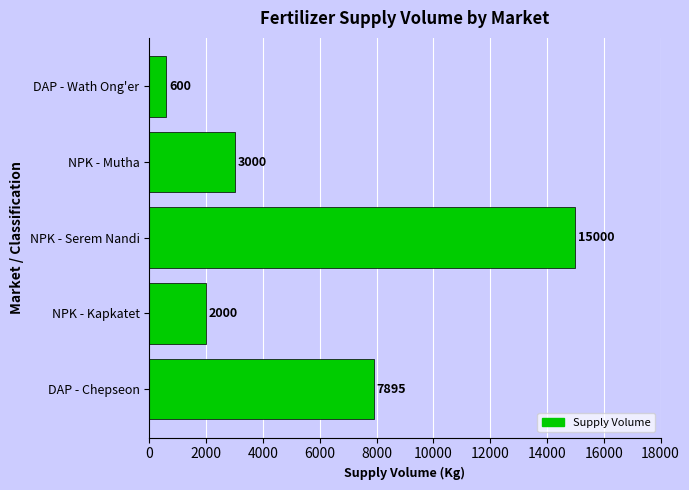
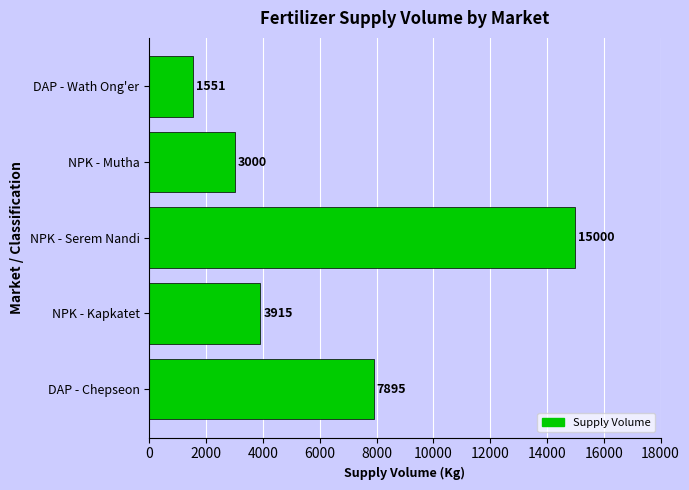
DAP - Wath Ong'er: 600 -> 1551
NPK - Kapkatet: 2000 -> 3915
